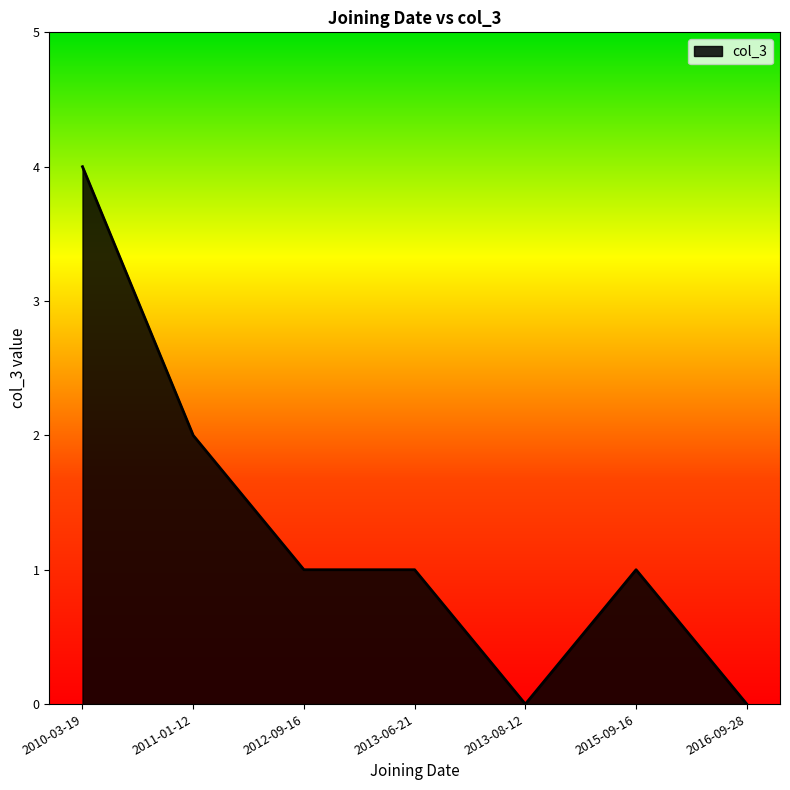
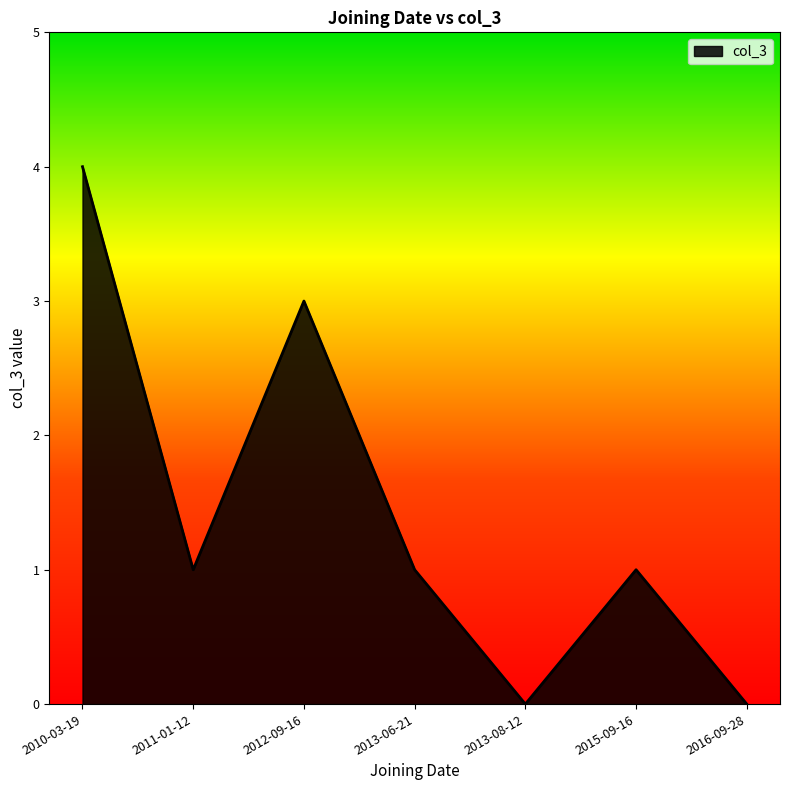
2011-01-12: 2 -> 1
2012-09-16: 1 -> 3
